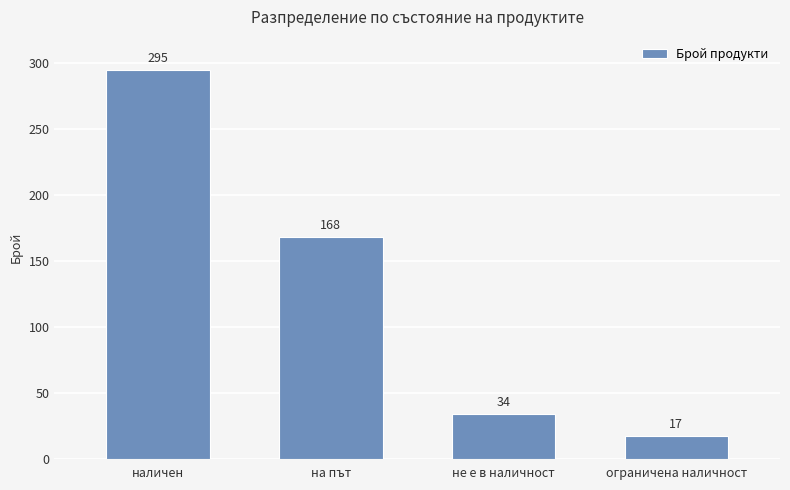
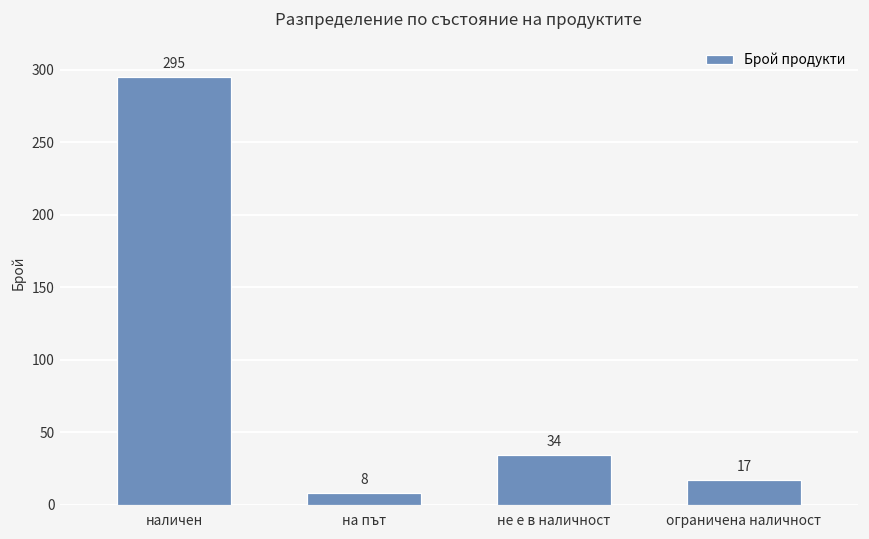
на път: 168 -> 8
